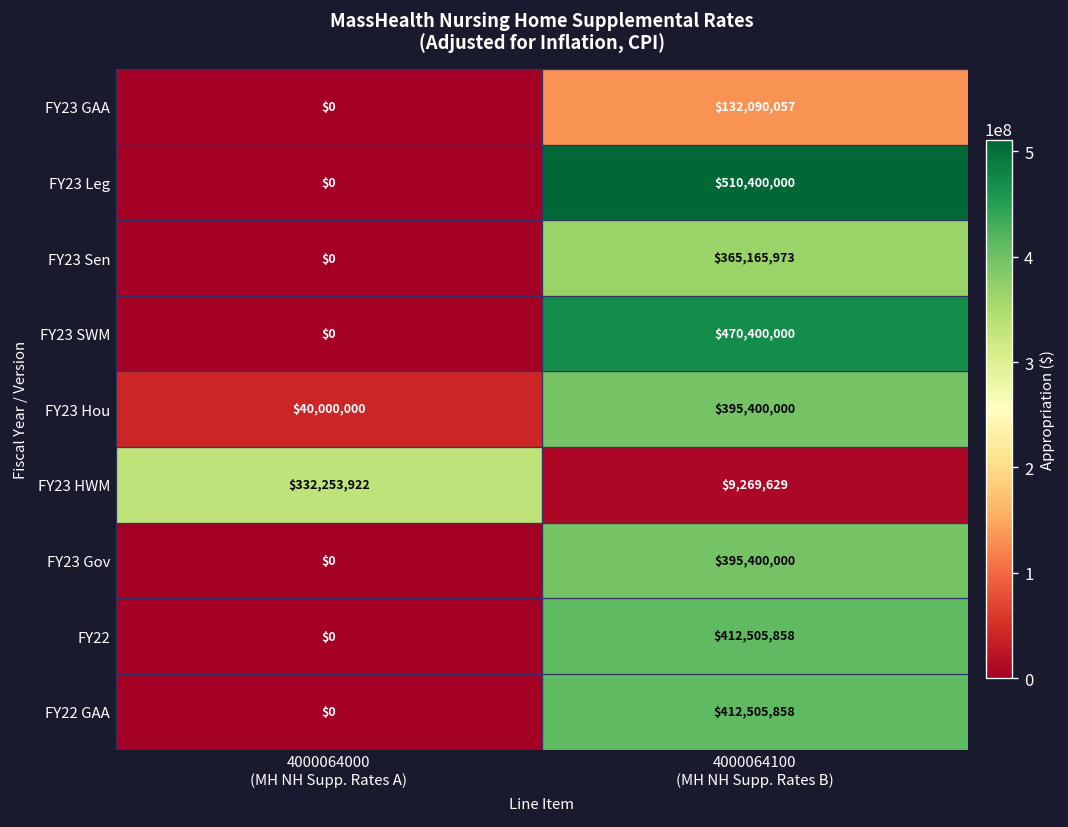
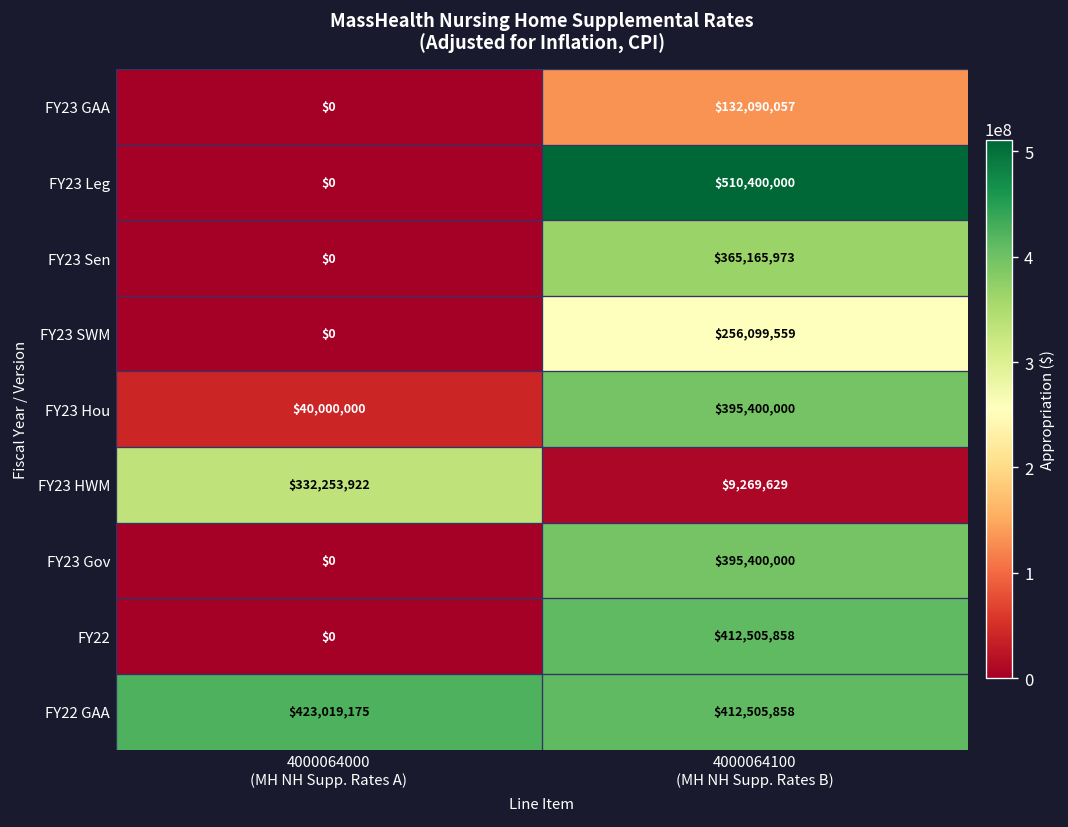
FY23 SWM, 4000064100 (MH NH Supp. Rates B): $470,400,000 -> $256,099,559
FY22 GAA, 4000064000 (MH NH Supp. Rates A): $0 -> $423,019,175
